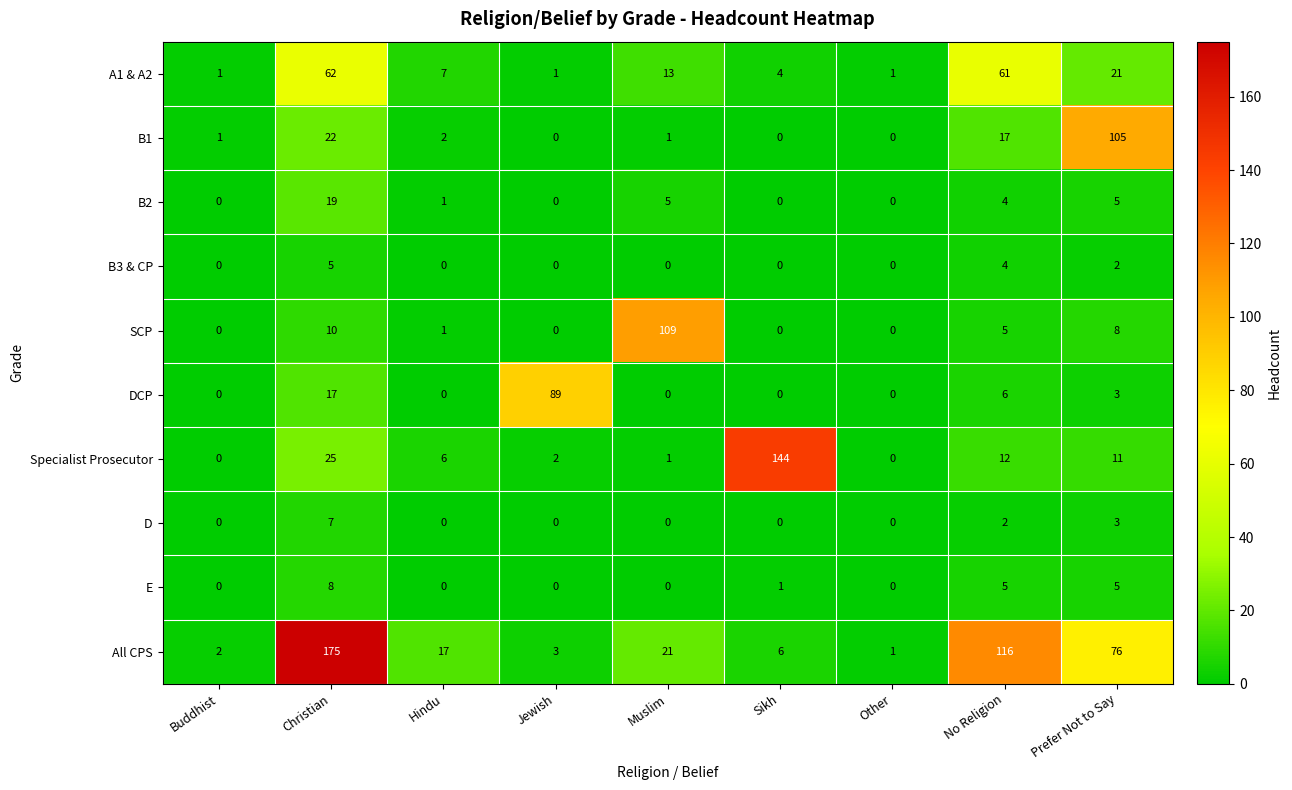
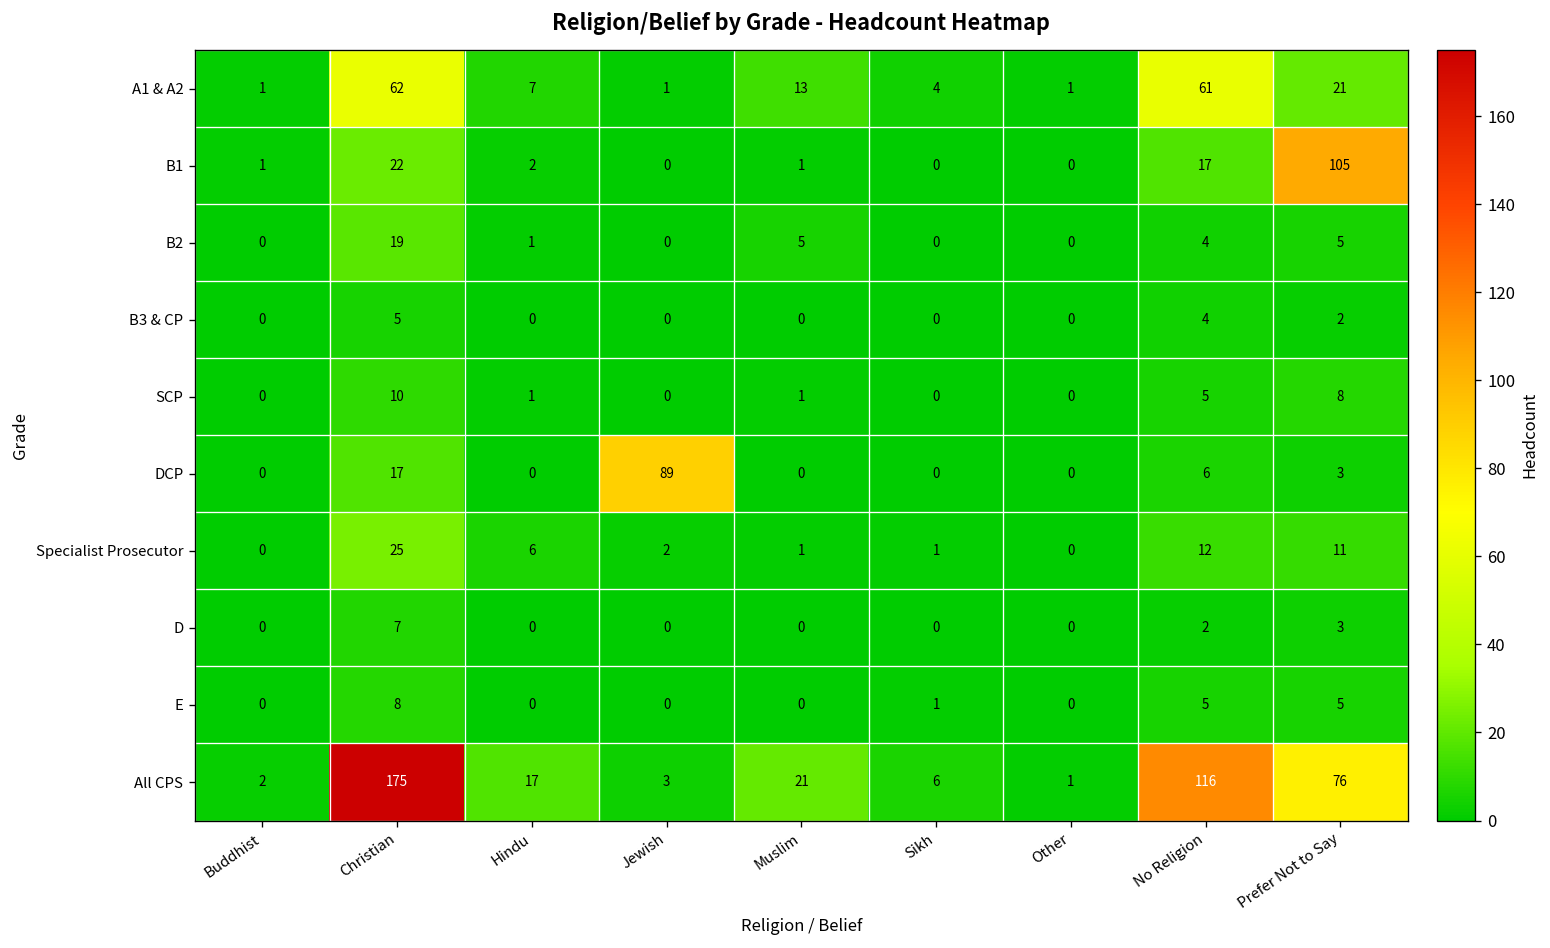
SCP, Muslim: 109 -> 1
Specialist Prosecutor, Sikh: 144 -> 1
